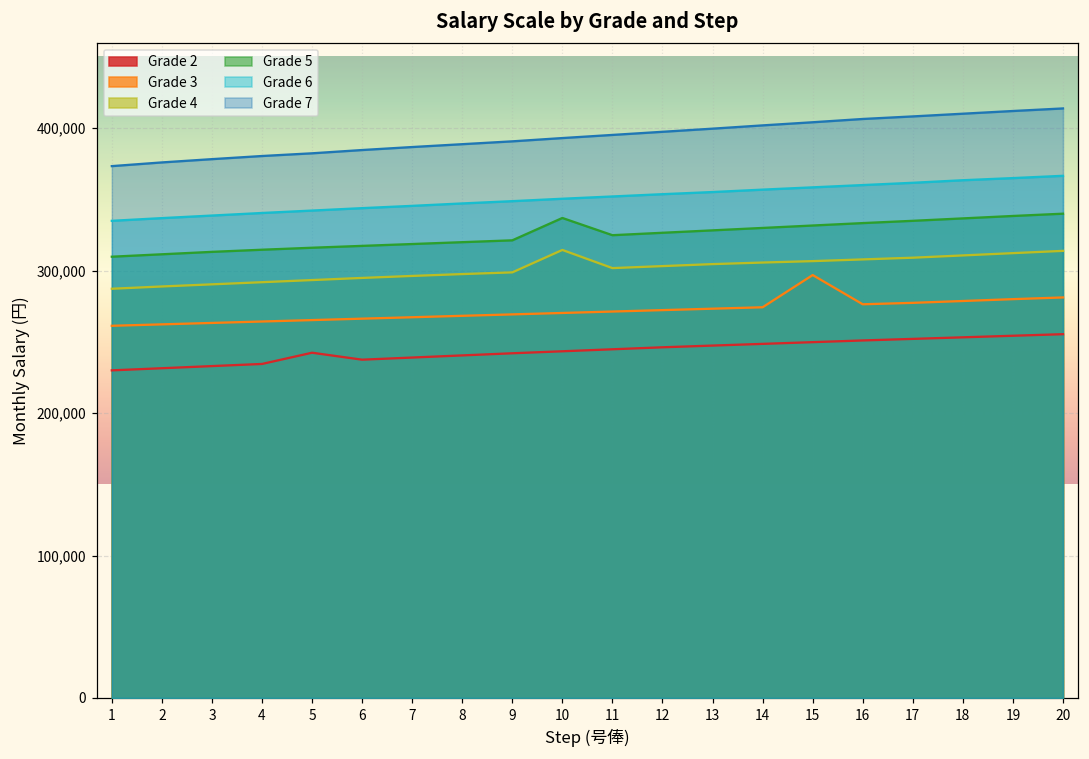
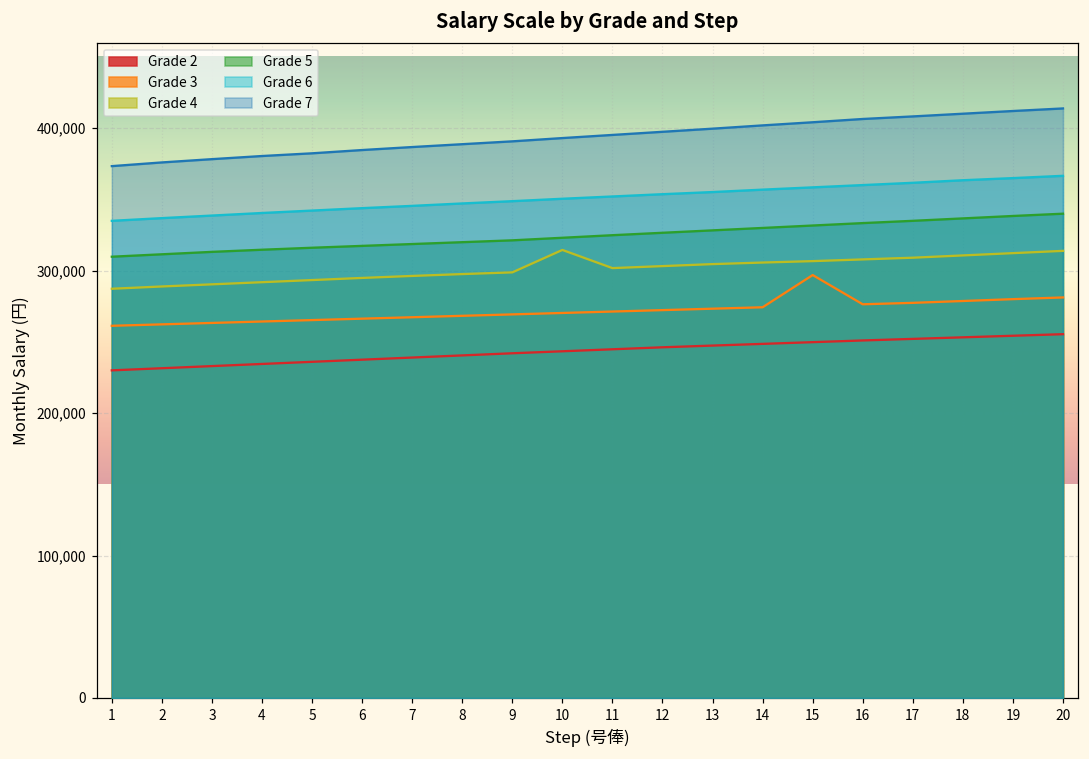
Grade 2, 5: 242,000 -> 236,000
Grade 5, 10: 337,000 -> 323,000
